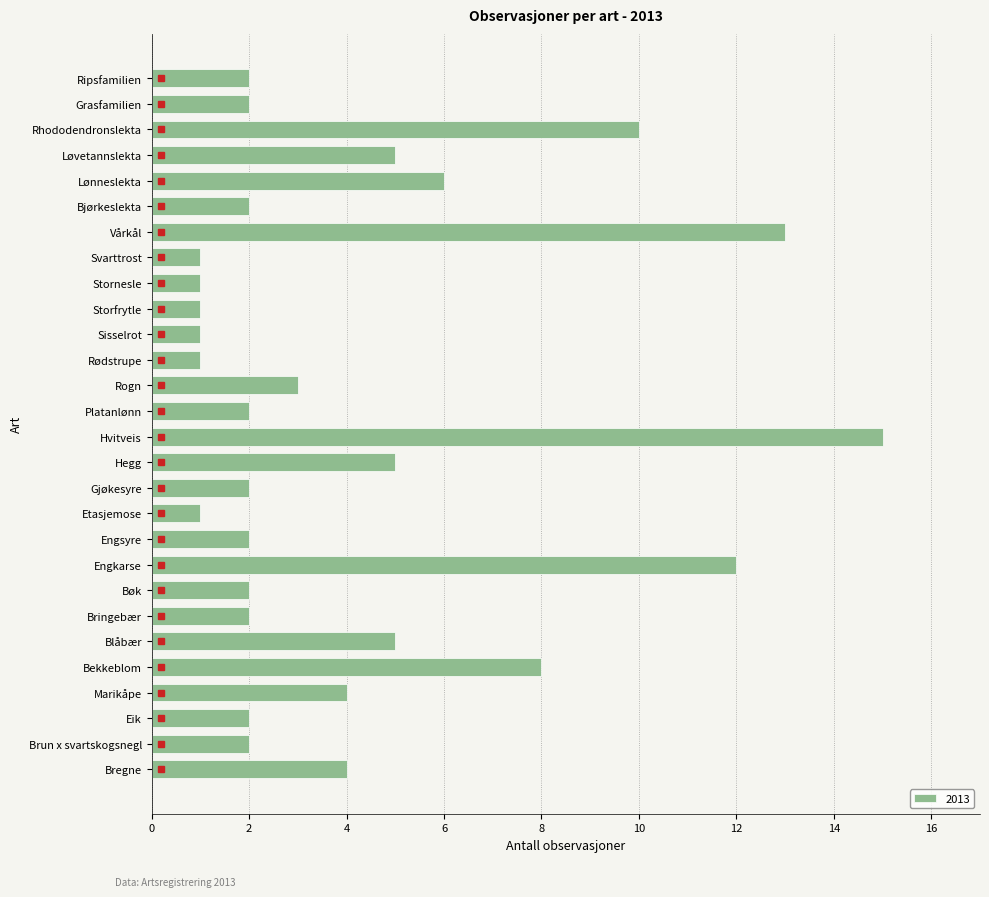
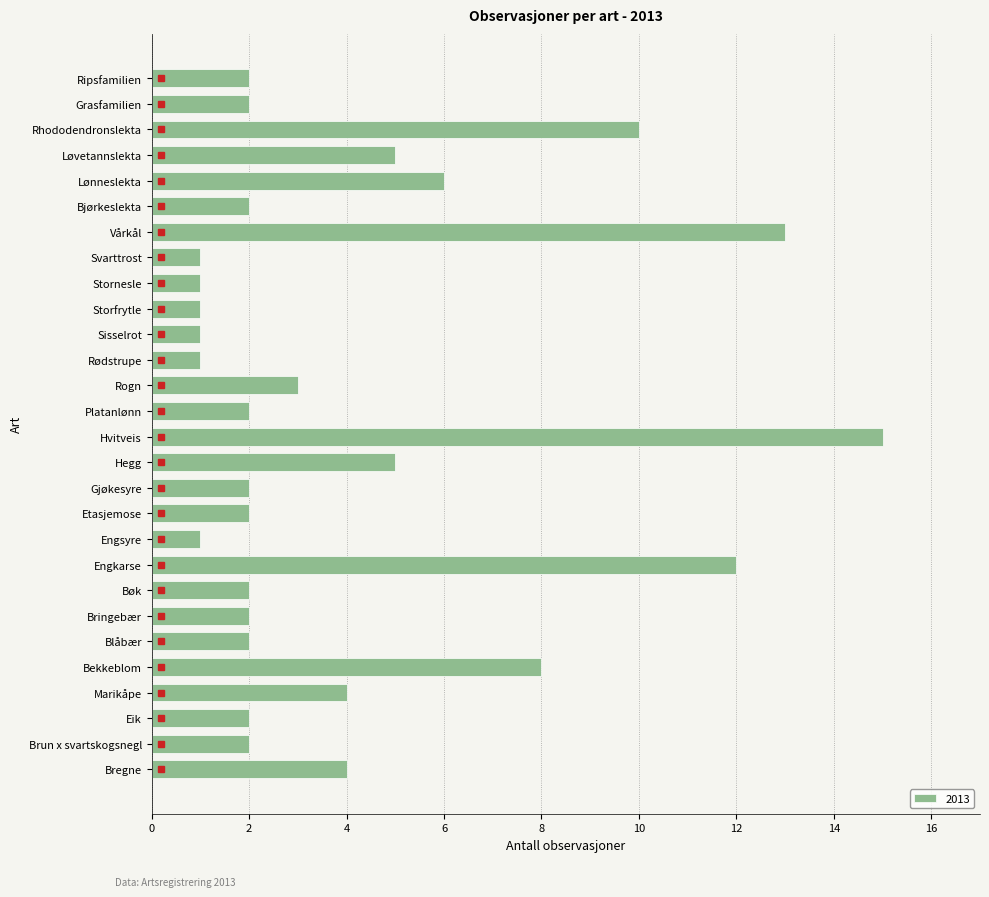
2013, Etasjemose: 1 -> 2
2013, Engsyre: 2 -> 1
2013, Blåbær: 5 -> 2
